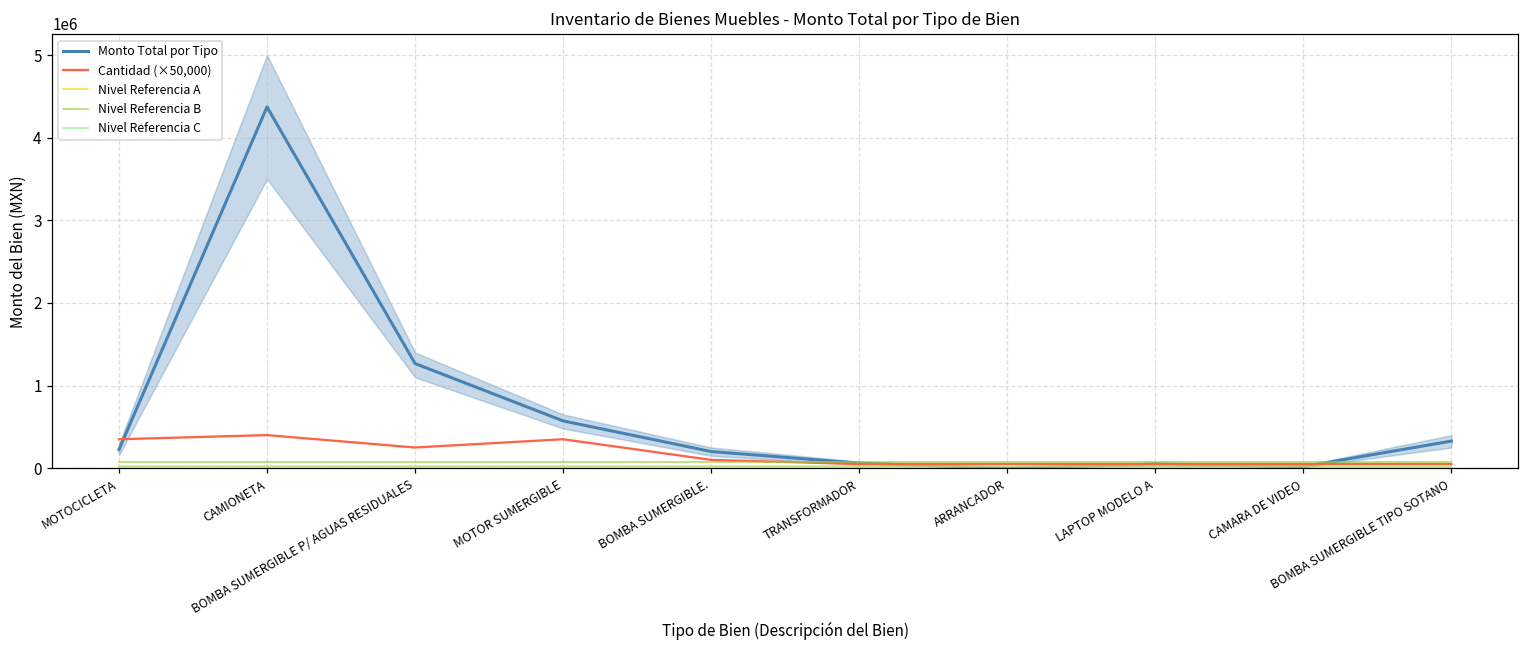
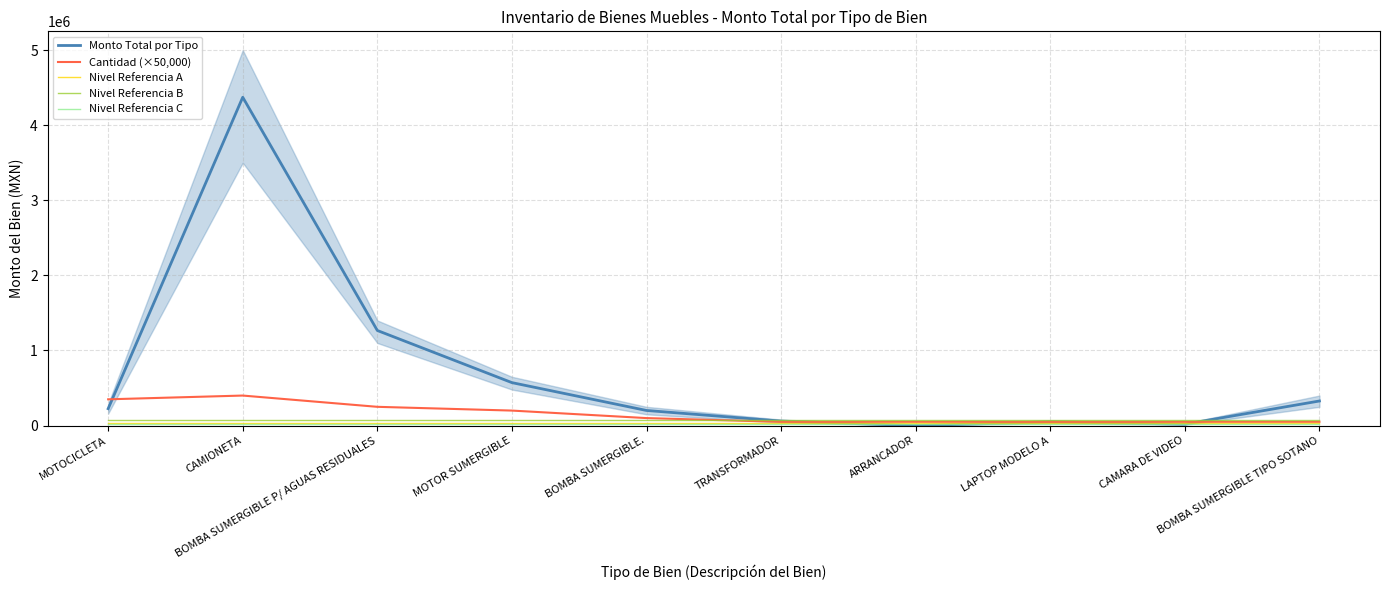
Cantidad (×50,000), MOTOR SUMERGIBLE: 400000 -> 200000
